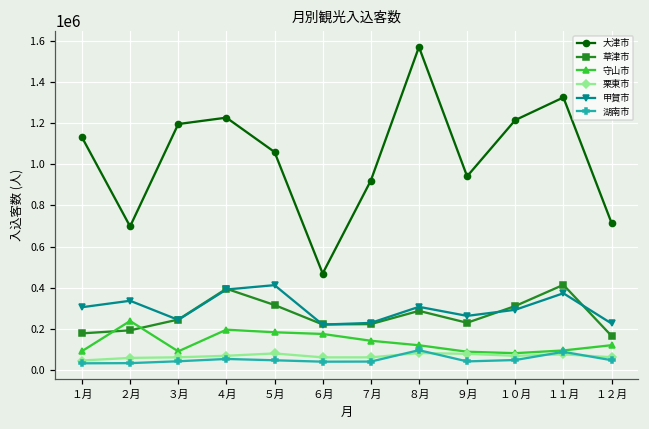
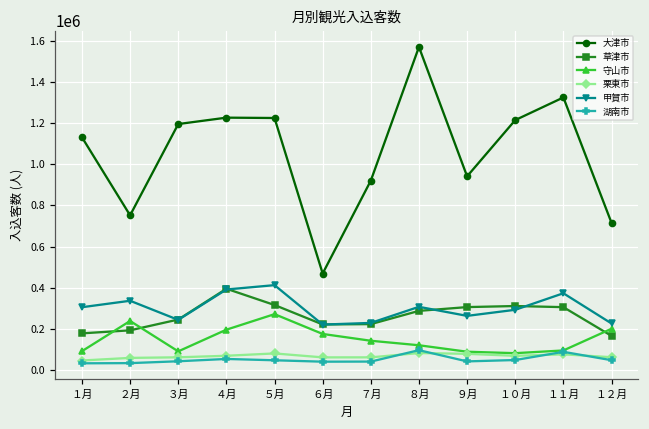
大津市, ２月: 700000 -> 750000
大津市, ５月: 1060000 -> 1220000
守山市, ５月: 180000 -> 270000
草津市, ９月: 230000 -> 310000
草津市, １１月: 410000 -> 310000
守山市, １２月: 120000 -> 200000
